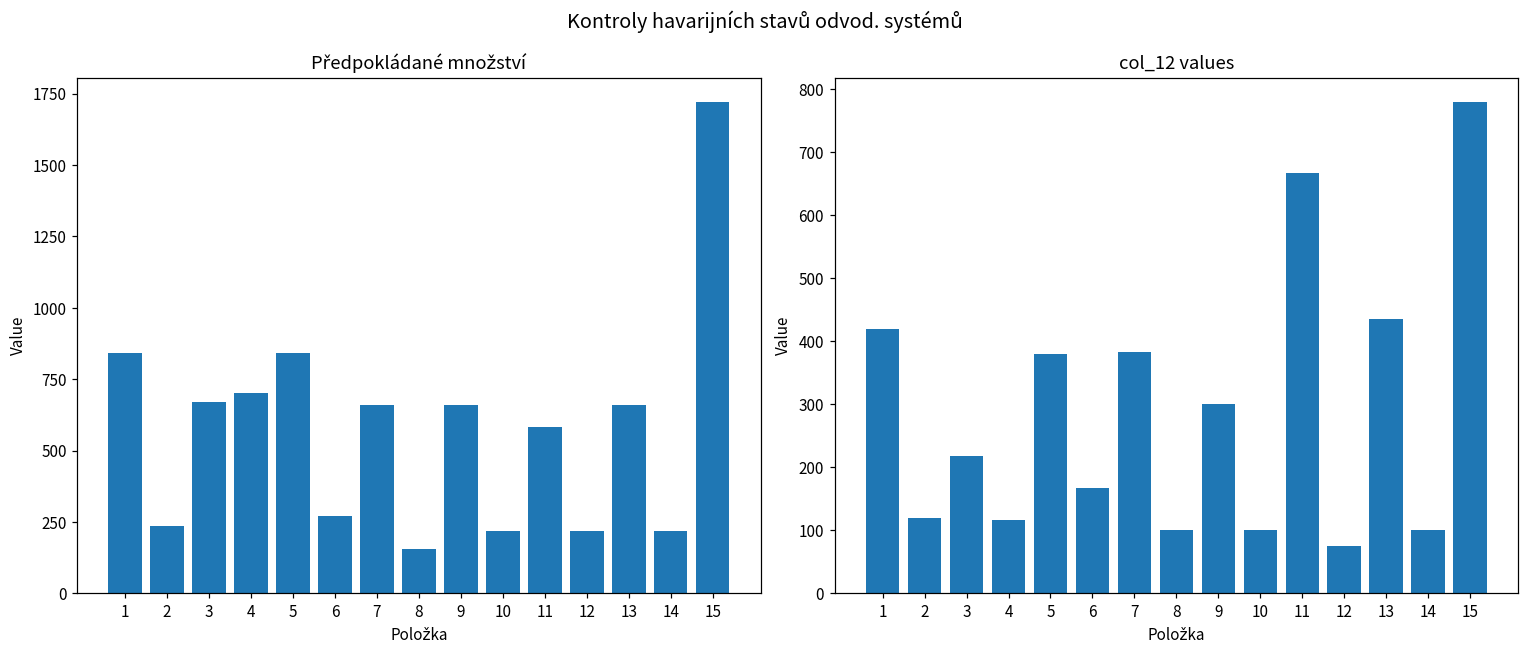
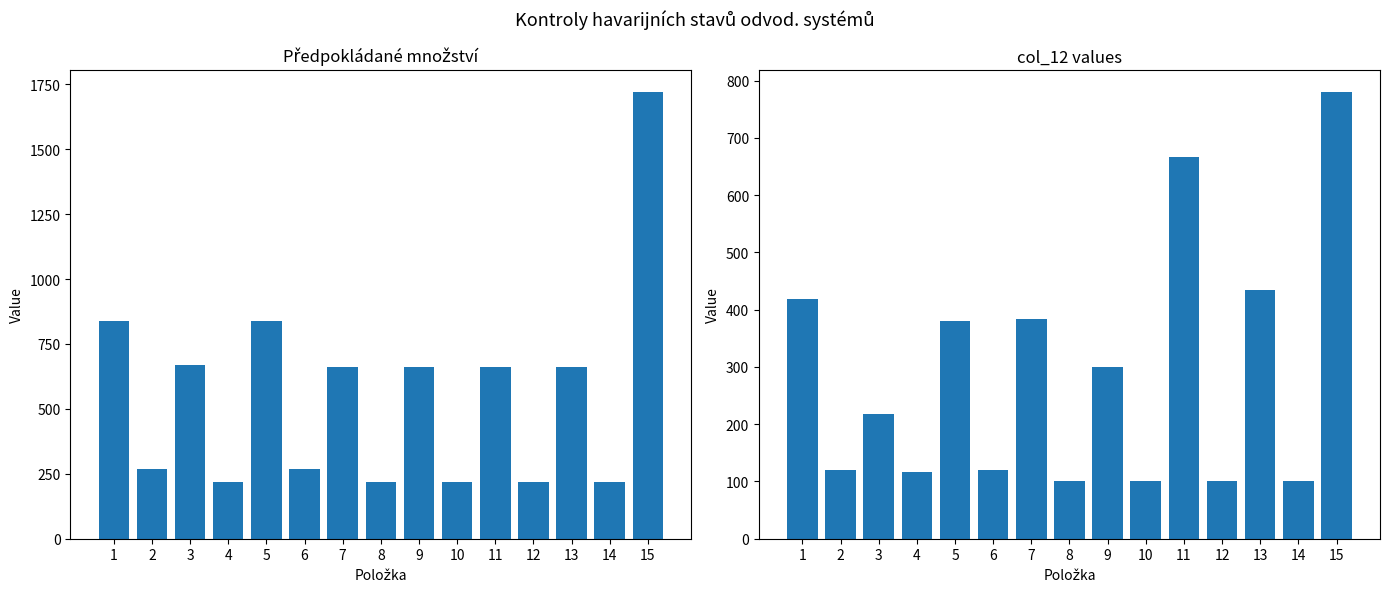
Předpokládané množství, 2: 240 -> 270
Předpokládané množství, 4: 700 -> 220
Předpokládané množství, 8: 160 -> 220
Předpokládané množství, 11: 580 -> 660
col_12 values, 6: 170 -> 120
col_12 values, 12: 80 -> 100
